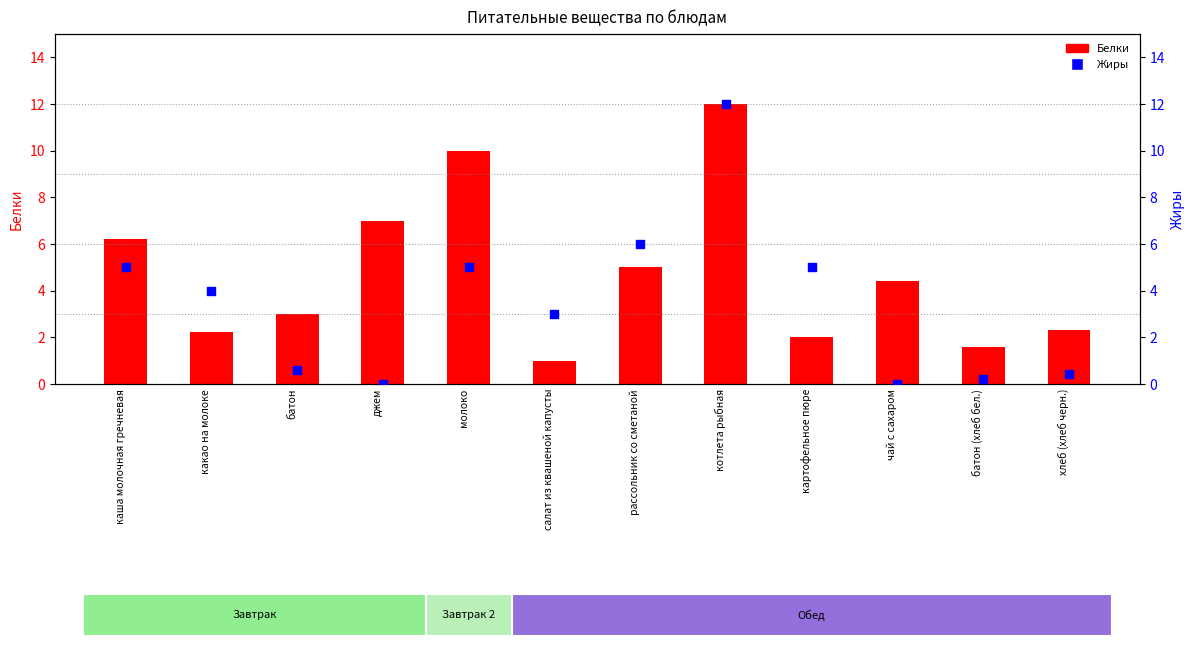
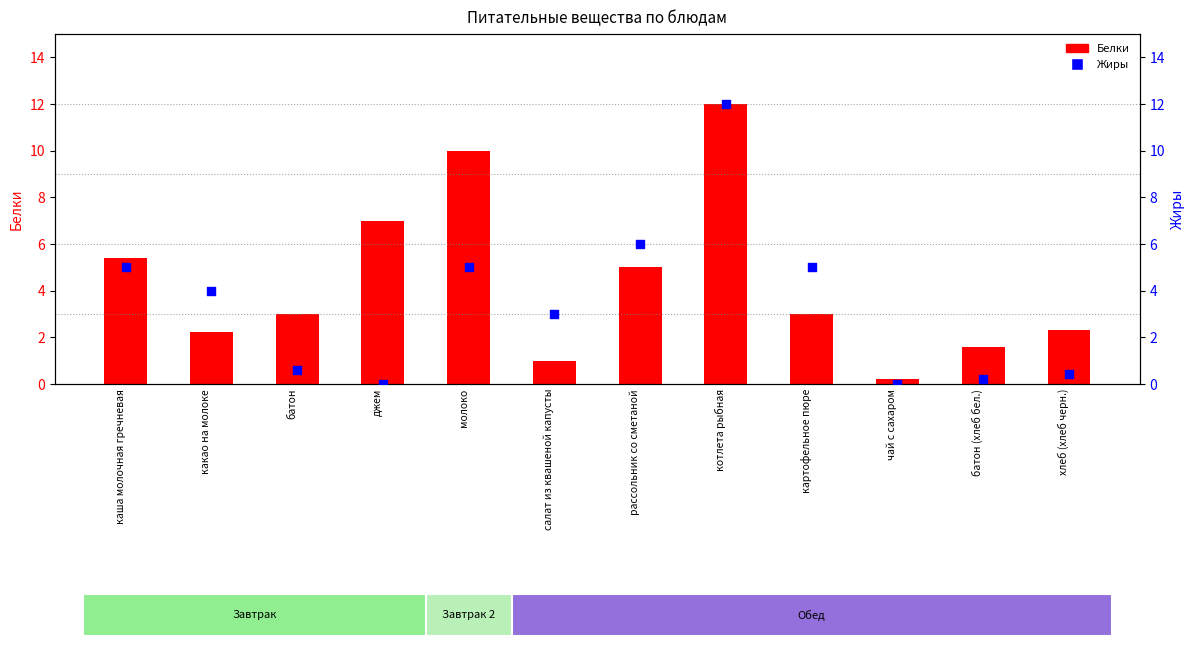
Белки, каша молочная гречневая: 6.2 -> 5.4
Белки, картофельное пюре: 2 -> 3
Белки, чай с сахаром: 4.4 -> 0.2
